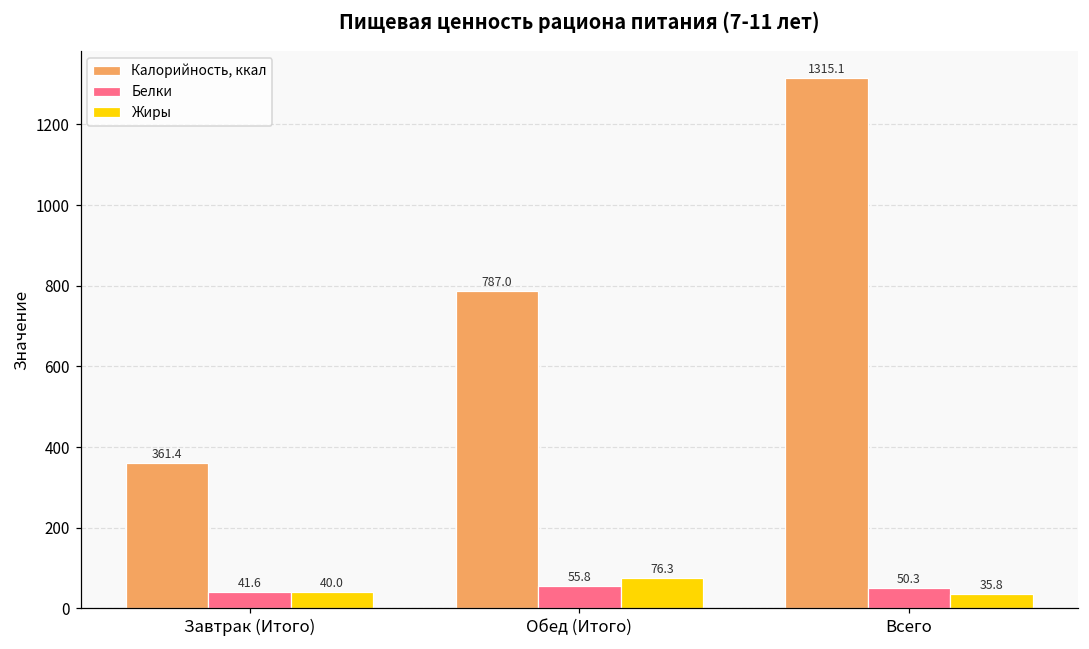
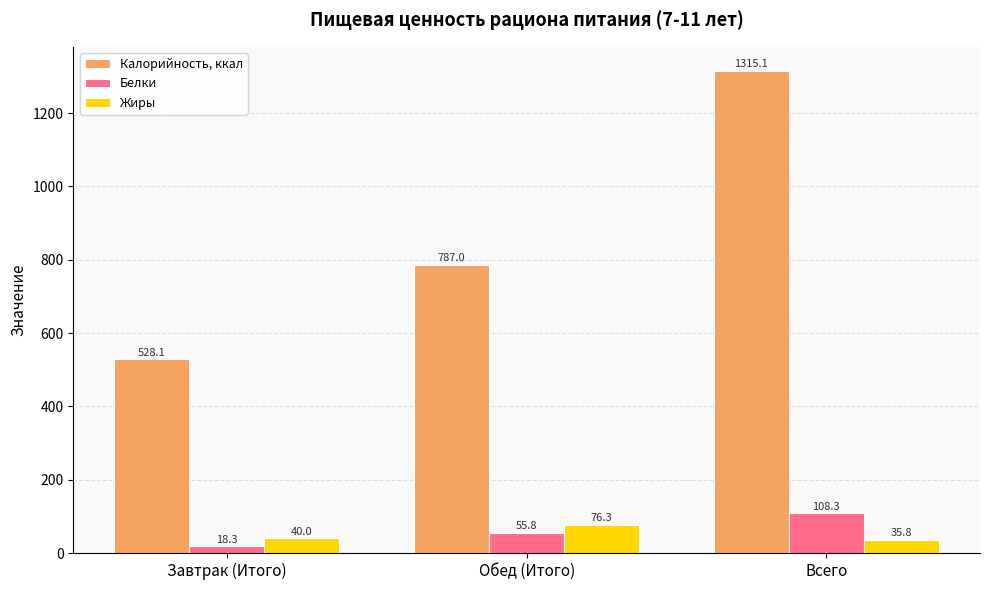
Калорийность, ккал, Завтрак (Итого): 361.4 -> 528.1
Белки, Завтрак (Итого): 41.6 -> 18.3
Белки, Всего: 50.3 -> 108.3
